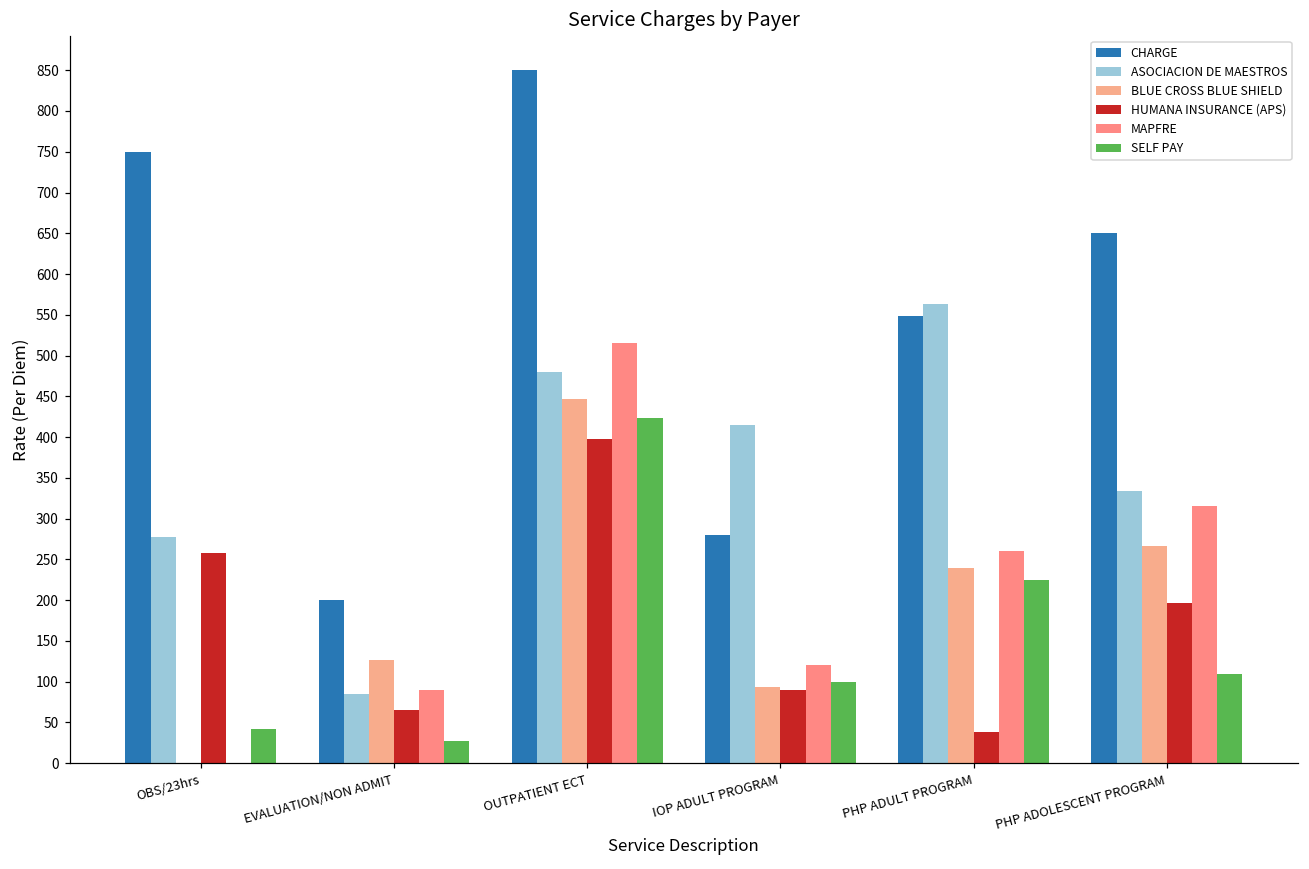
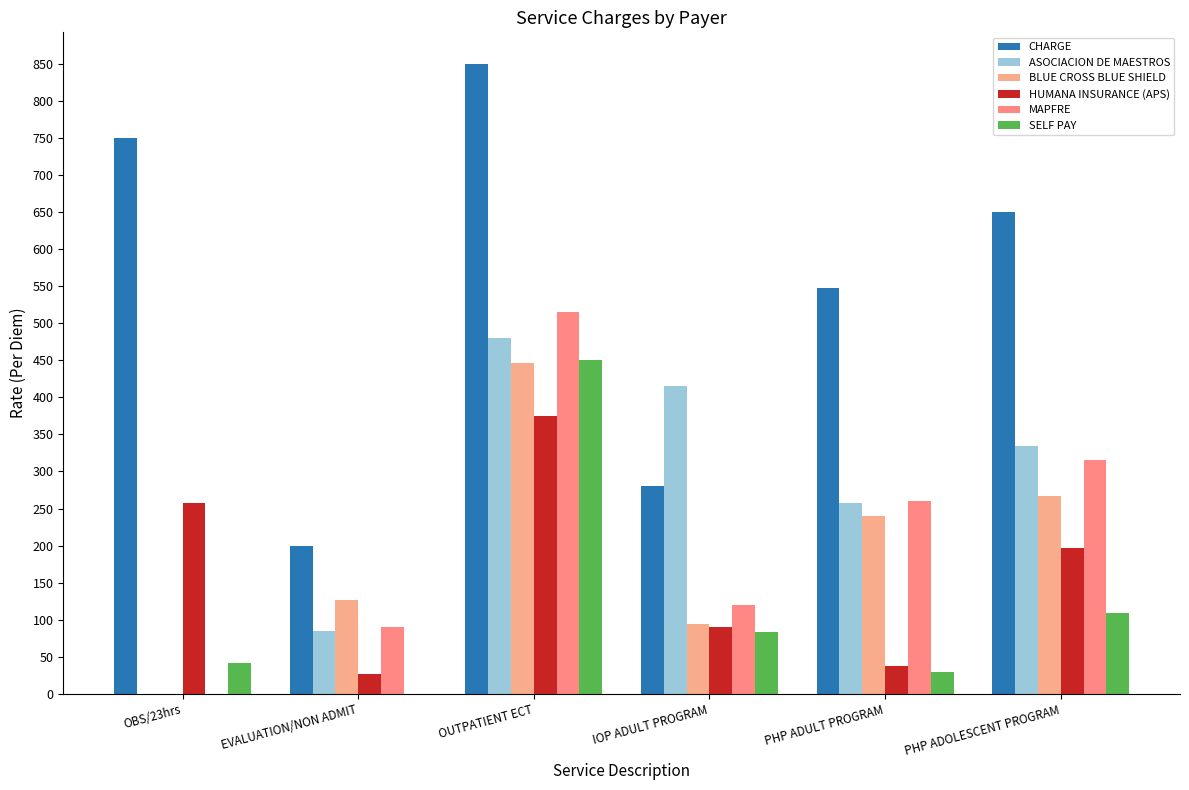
ASOCIACION DE MAESTROS, OBS/23hrs: 280 -> 0
HUMANA INSURANCE (APS), EVALUATION/NON ADMIT: 70 -> 30
SELF PAY, EVALUATION/NON ADMIT: 30 -> 0
HUMANA INSURANCE (APS), OUTPATIENT ECT: 400 -> 380
SELF PAY, OUTPATIENT ECT: 420 -> 450
SELF PAY, IOP ADULT PROGRAM: 100 -> 80
ASOCIACION DE MAESTROS, PHP ADULT PROGRAM: 560 -> 260
SELF PAY, PHP ADULT PROGRAM: 230 -> 30
